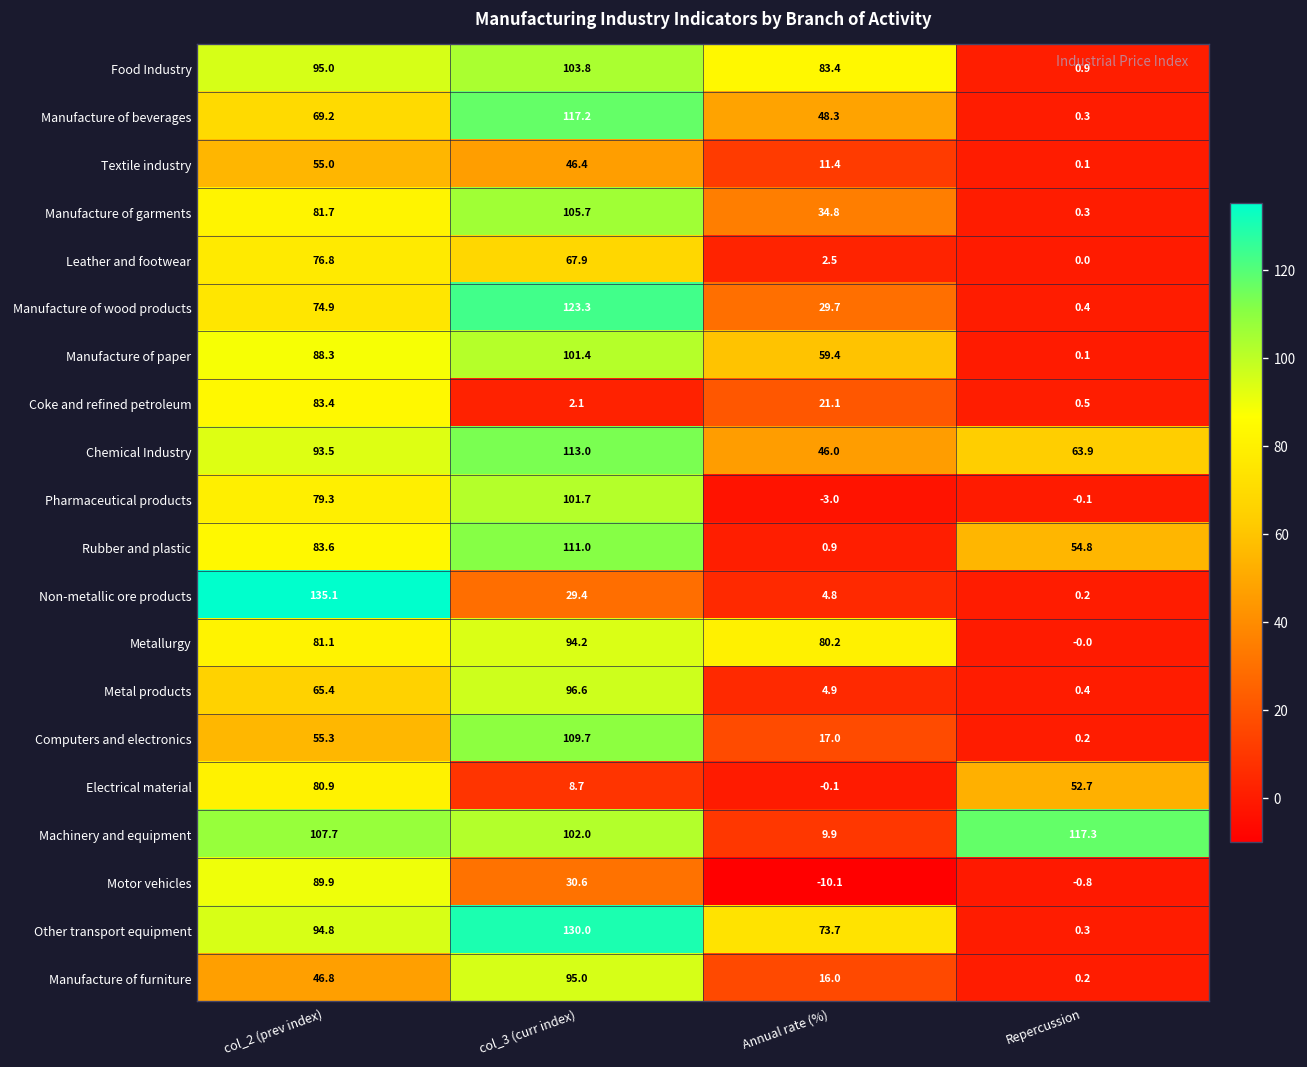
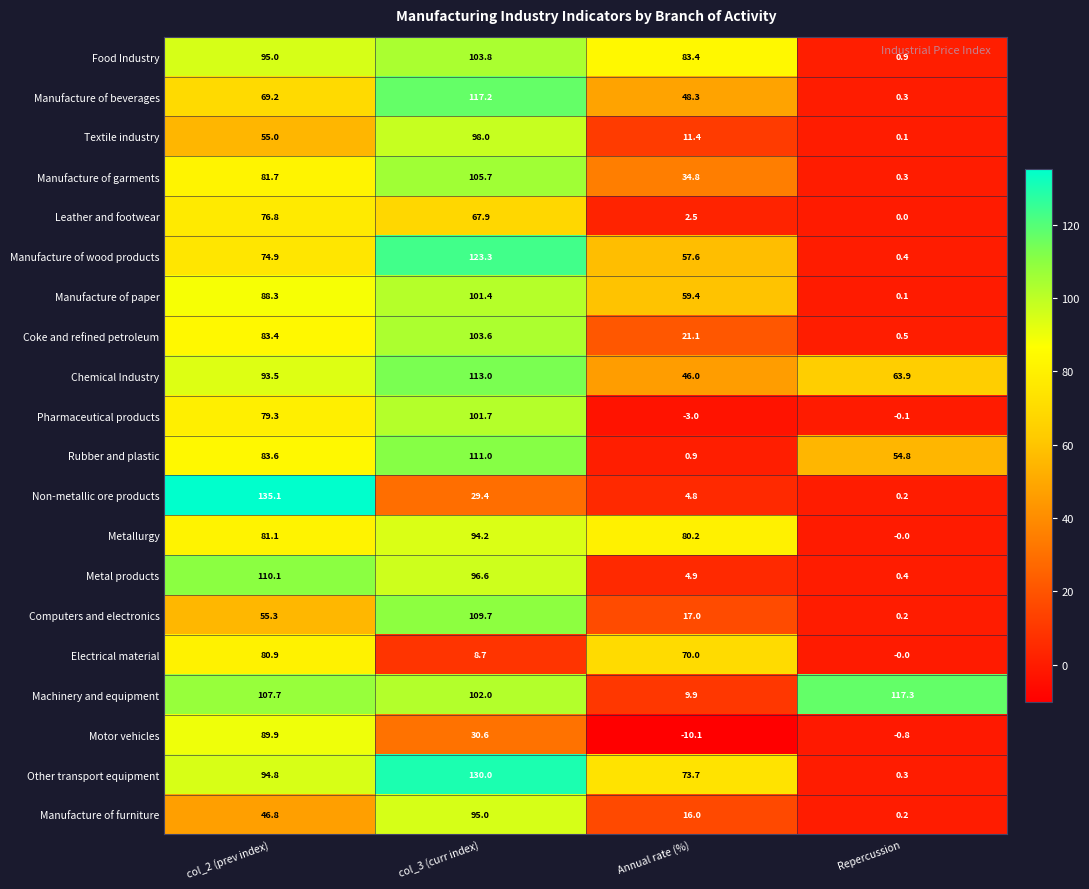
Textile industry, col_3 (curr index): 46.4 -> 98.0
Manufacture of wood products, Annual rate (%): 29.7 -> 57.6
Coke and refined petroleum, col_3 (curr index): 2.1 -> 103.6
Metal products, col_2 (prev index): 65.4 -> 110.1
Electrical material, Annual rate (%): -0.1 -> 70.0
Electrical material, Repercussion: 52.7 -> -0.0
